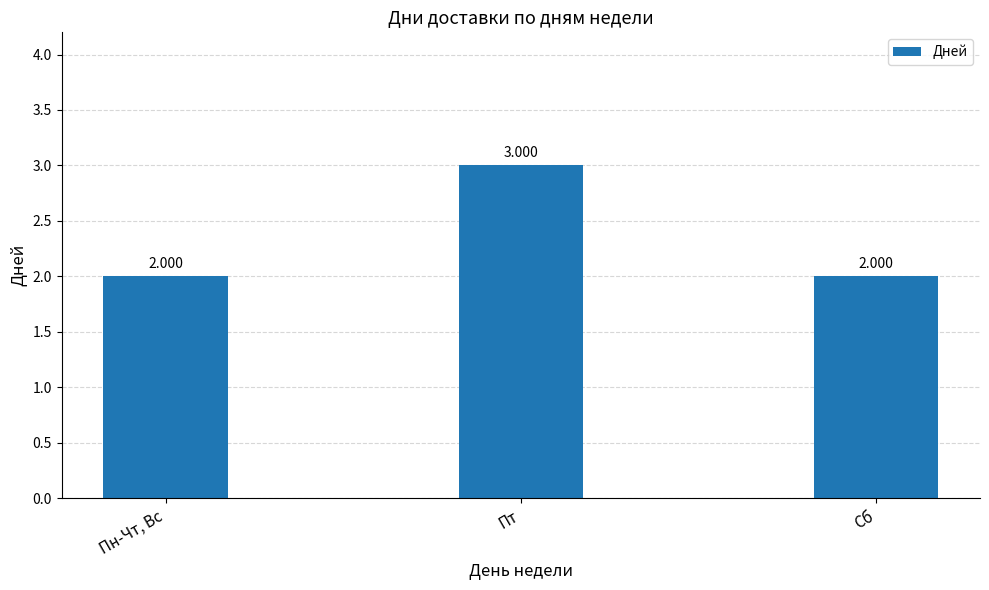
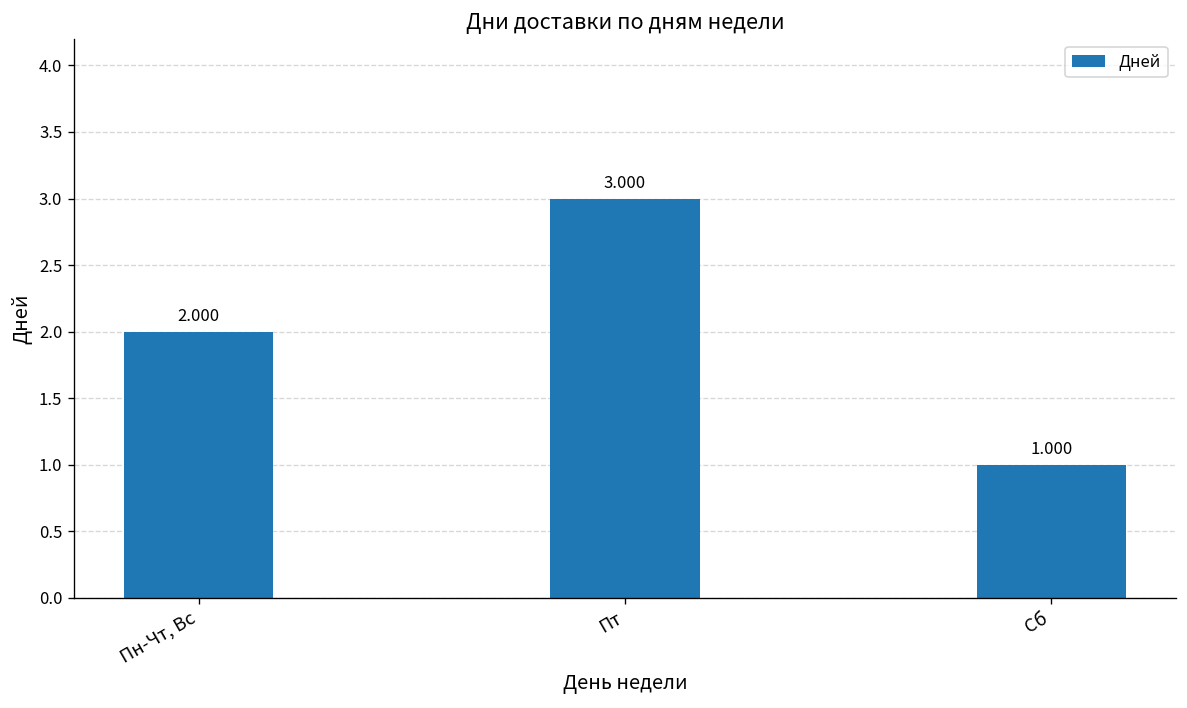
Сб: 2.000 -> 1.000
